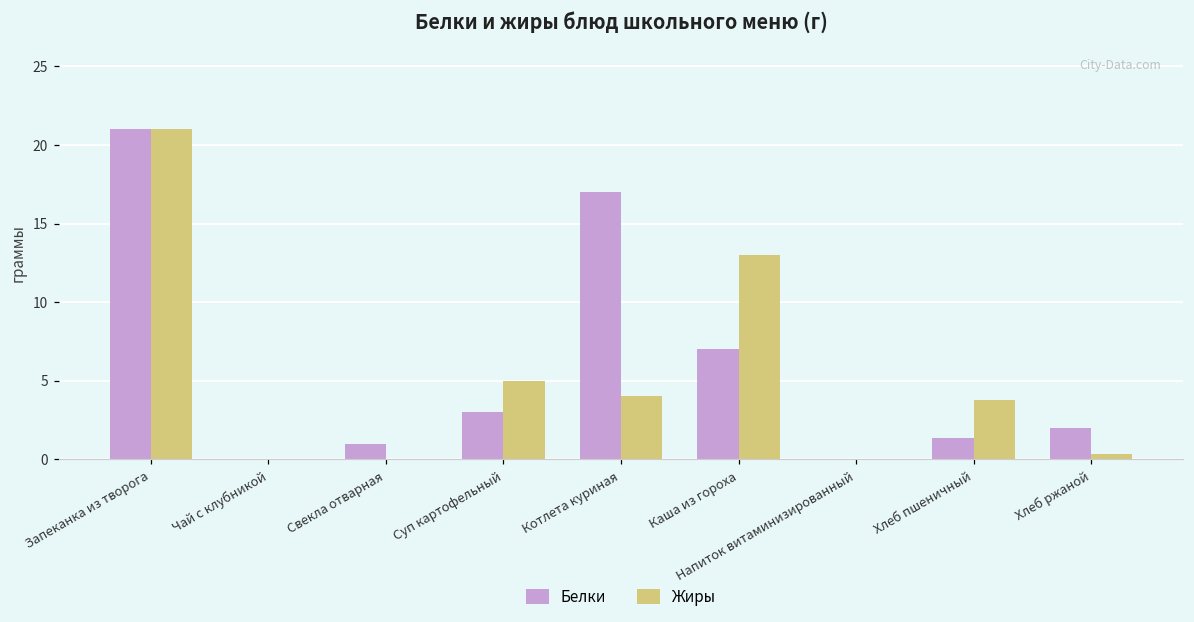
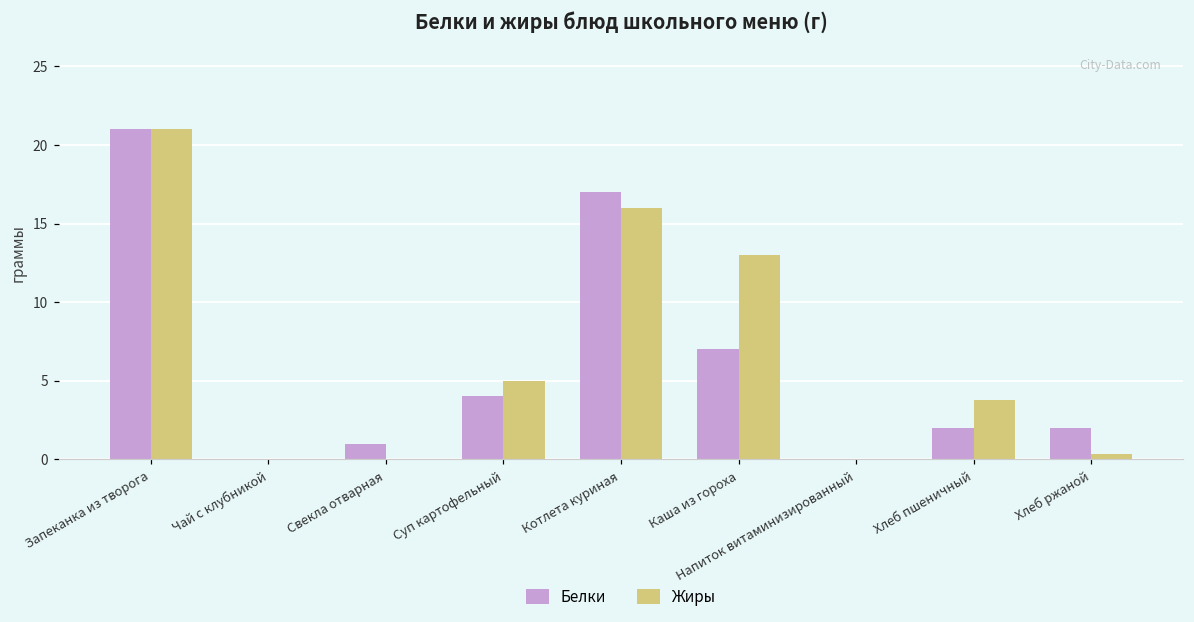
Белки, Суп картофельный: 3 -> 4
Жиры, Котлета куриная: 4 -> 16
Белки, Хлеб пшеничный: 1.3 -> 2.0
